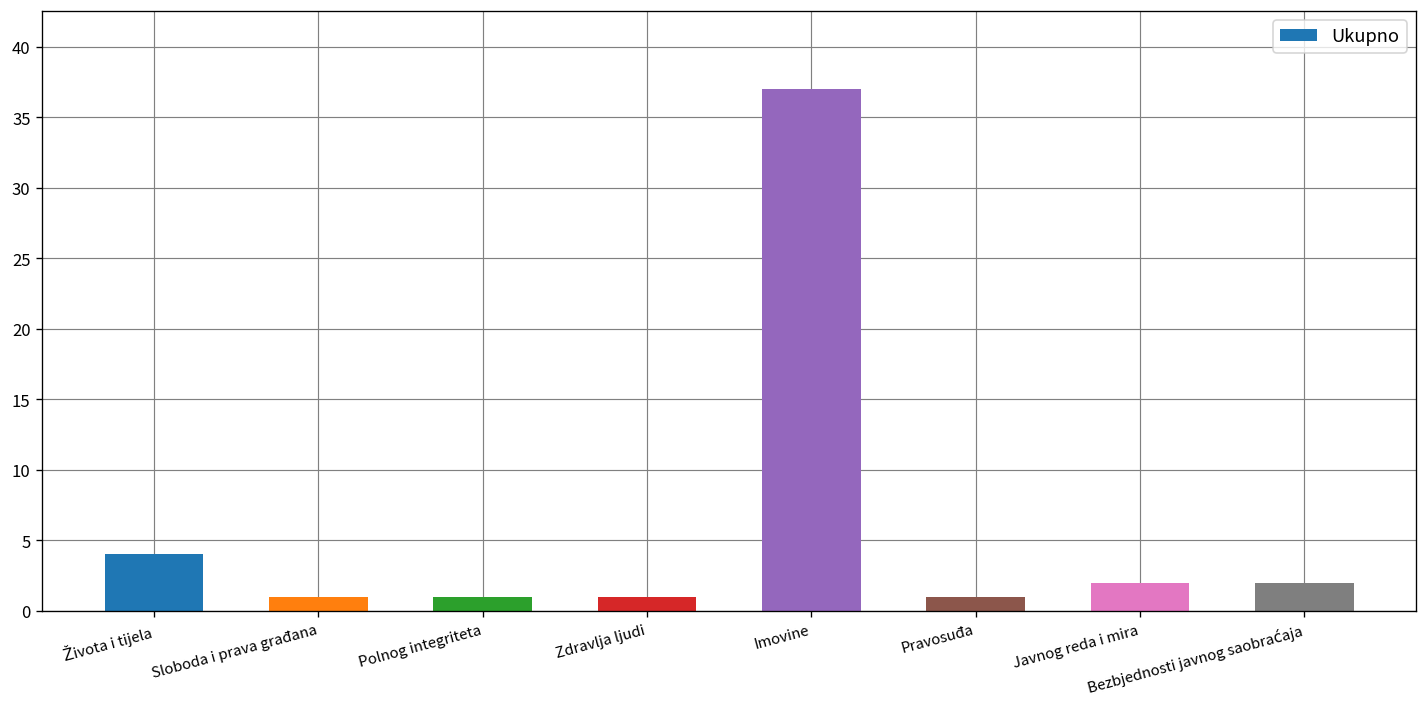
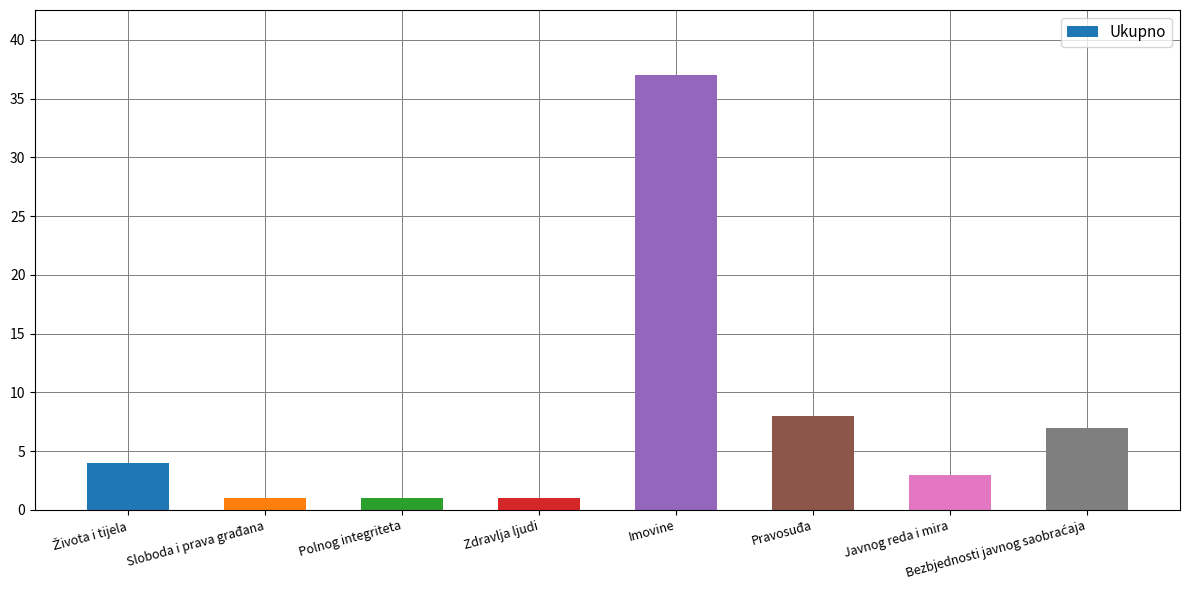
Pravosuđa: 1 -> 8
Javnog reda i mira: 2 -> 3
Bezbjednosti javnog saobraćaja: 2 -> 7
